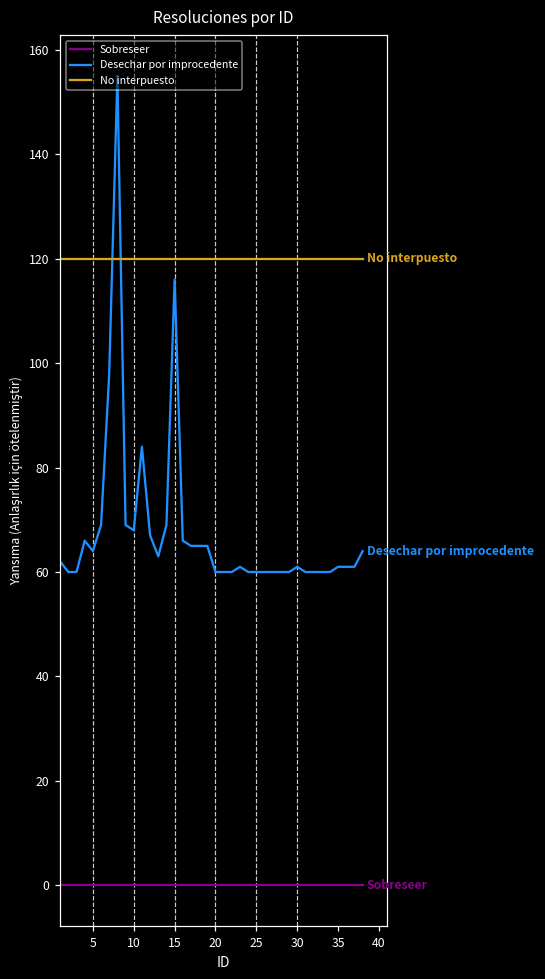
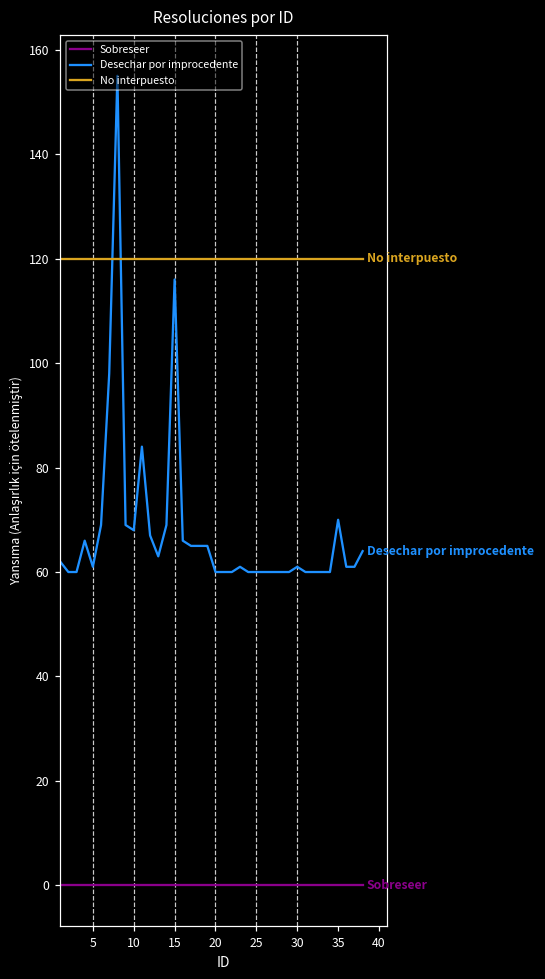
Desechar por improcedente, 5: 64 -> 61
Desechar por improcedente, 35: 61 -> 70
